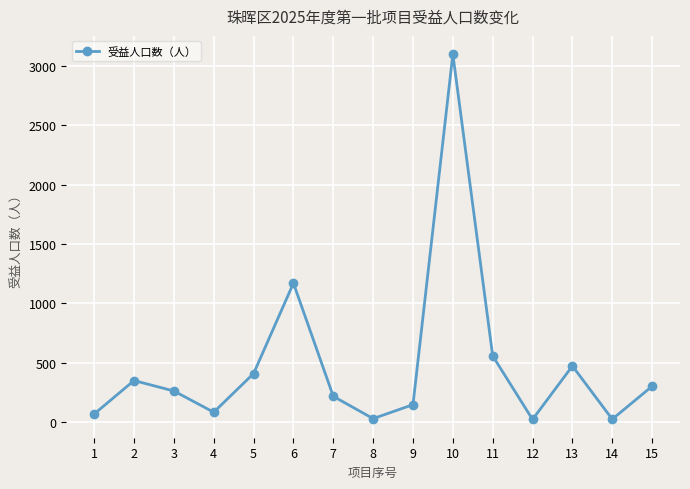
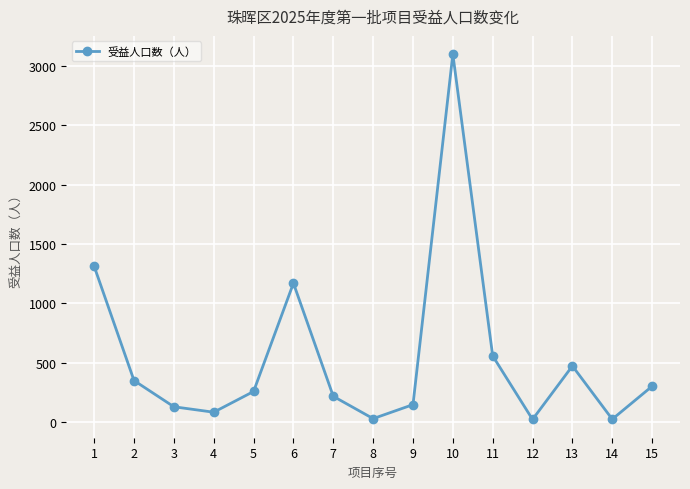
1: 70 -> 1310
3: 260 -> 130
5: 410 -> 260
